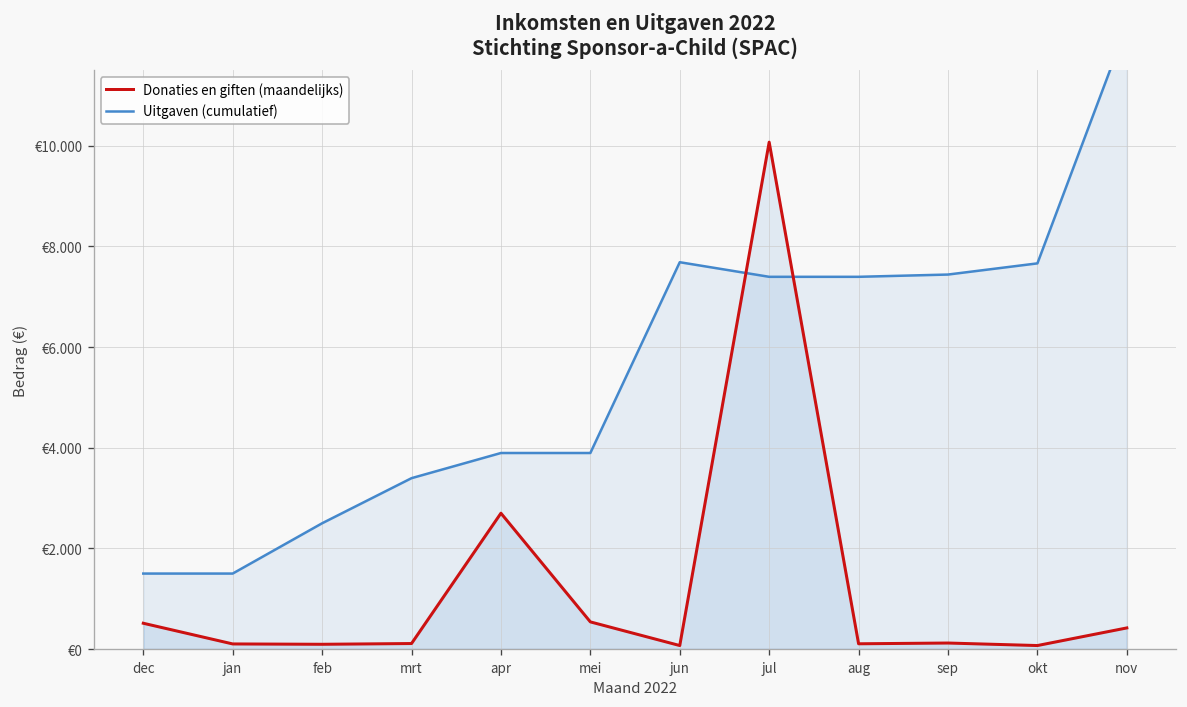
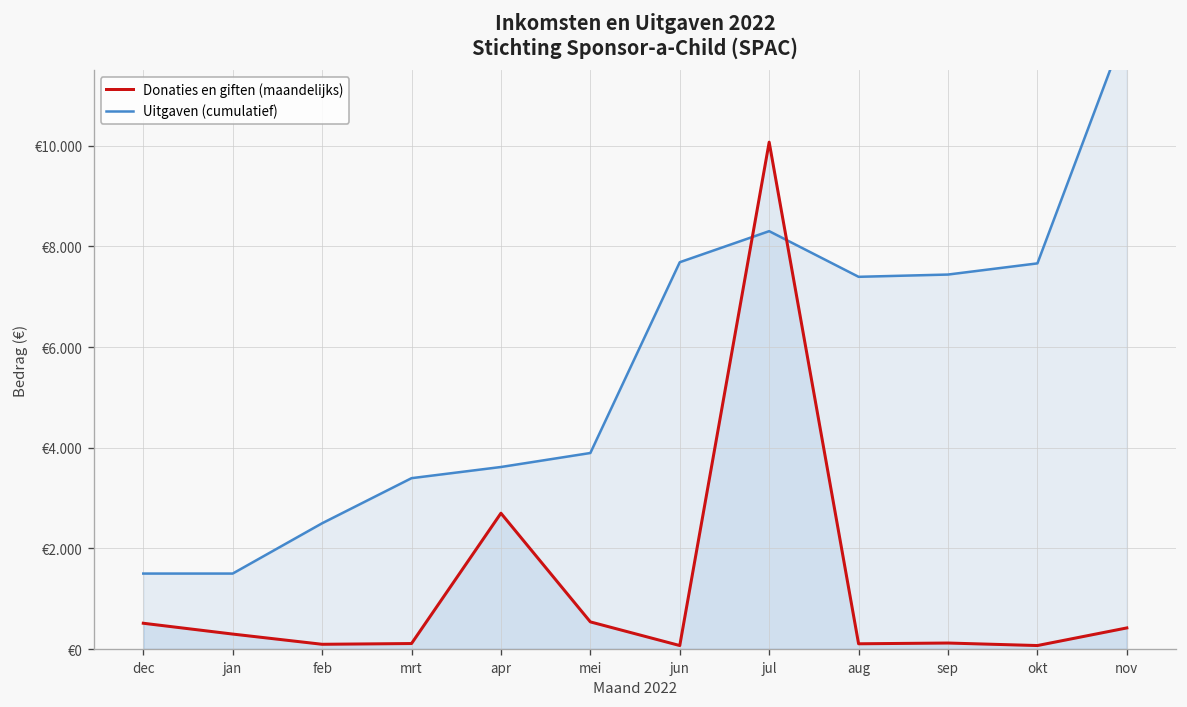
Donaties en giften (maandelijks), jan: €0.1 -> €0.3
Uitgaven (cumulatief), apr: €3.9 -> €3.6
Uitgaven (cumulatief), jul: €7.4 -> €8.3
